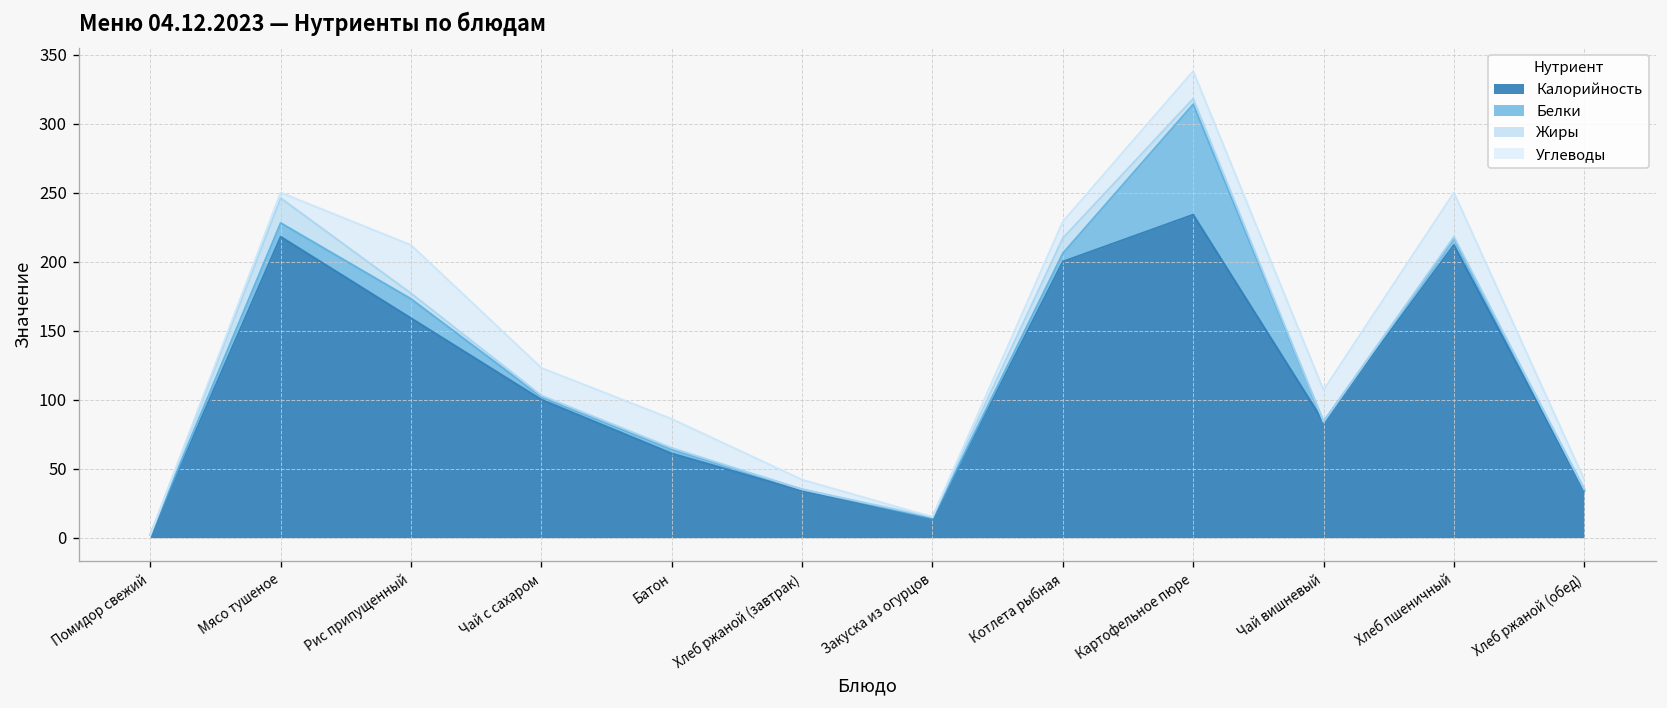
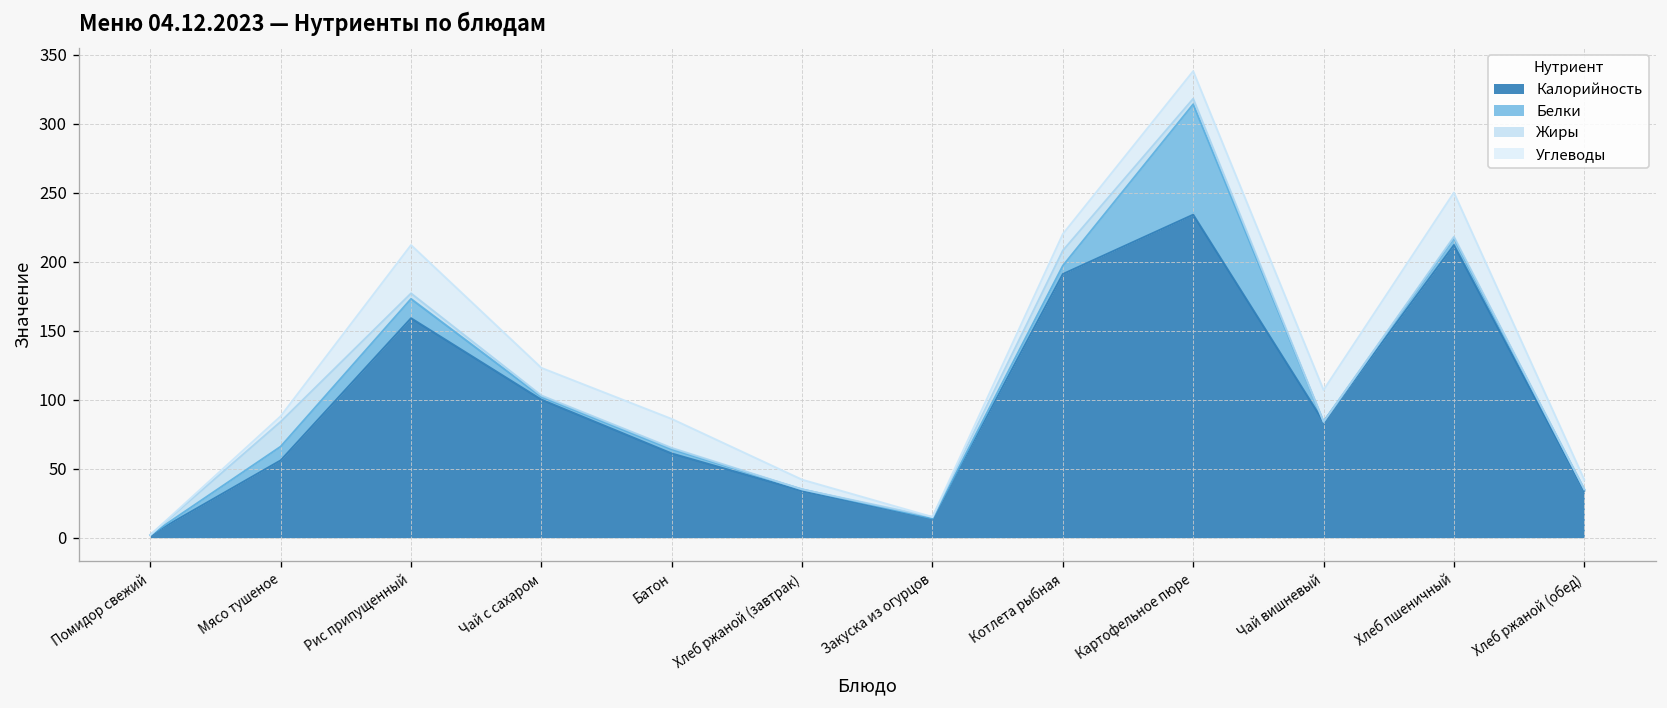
Калорийность, Мясо тушеное: 218 -> 56
Калорийность, Котлета рыбная: 200 -> 191
